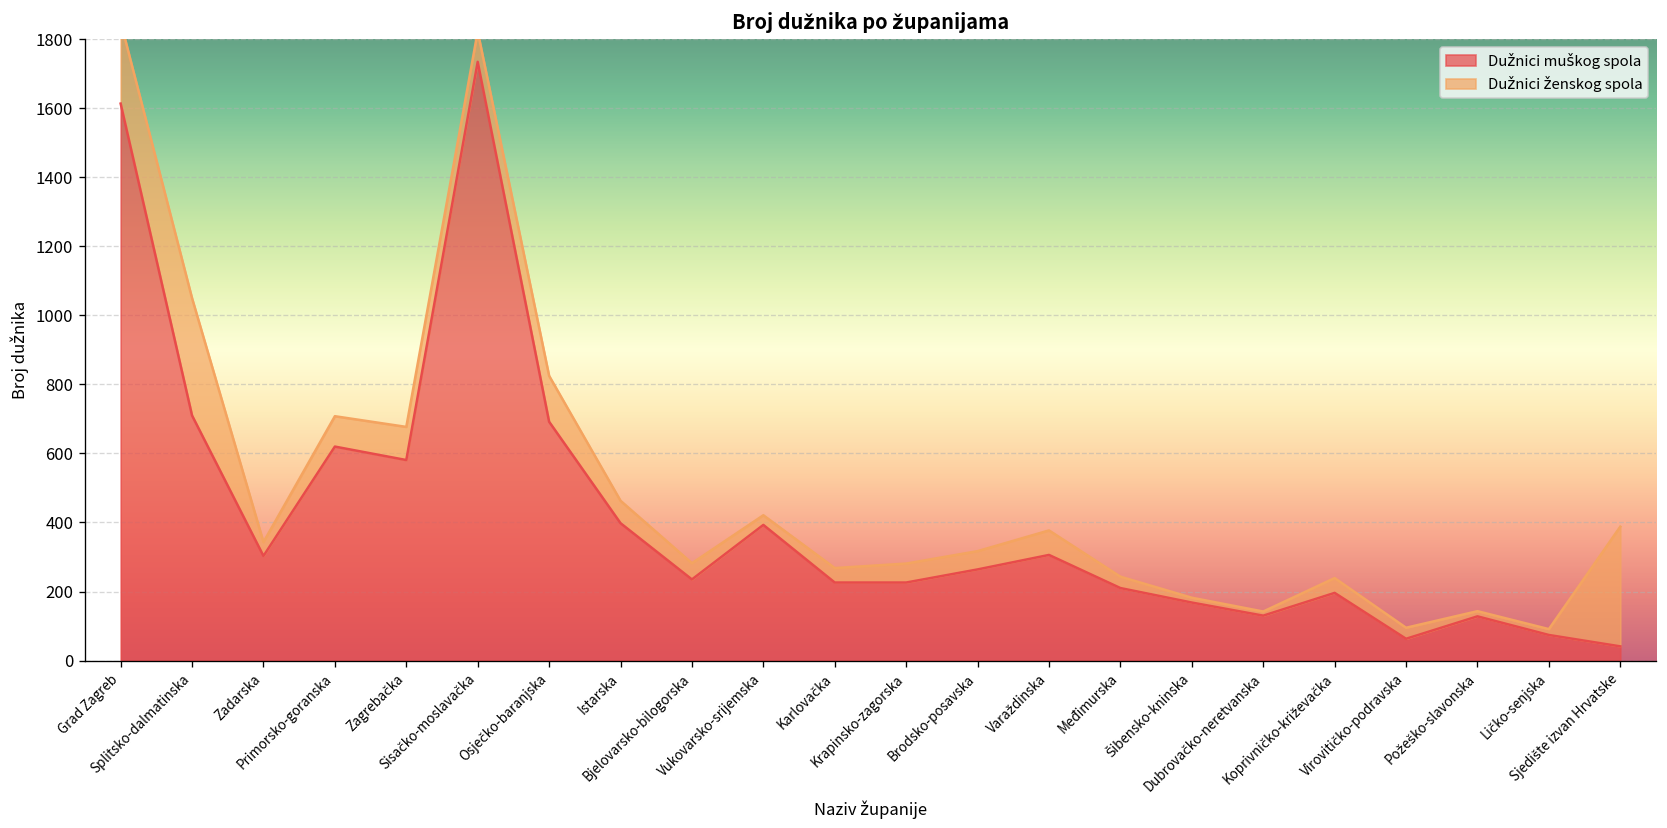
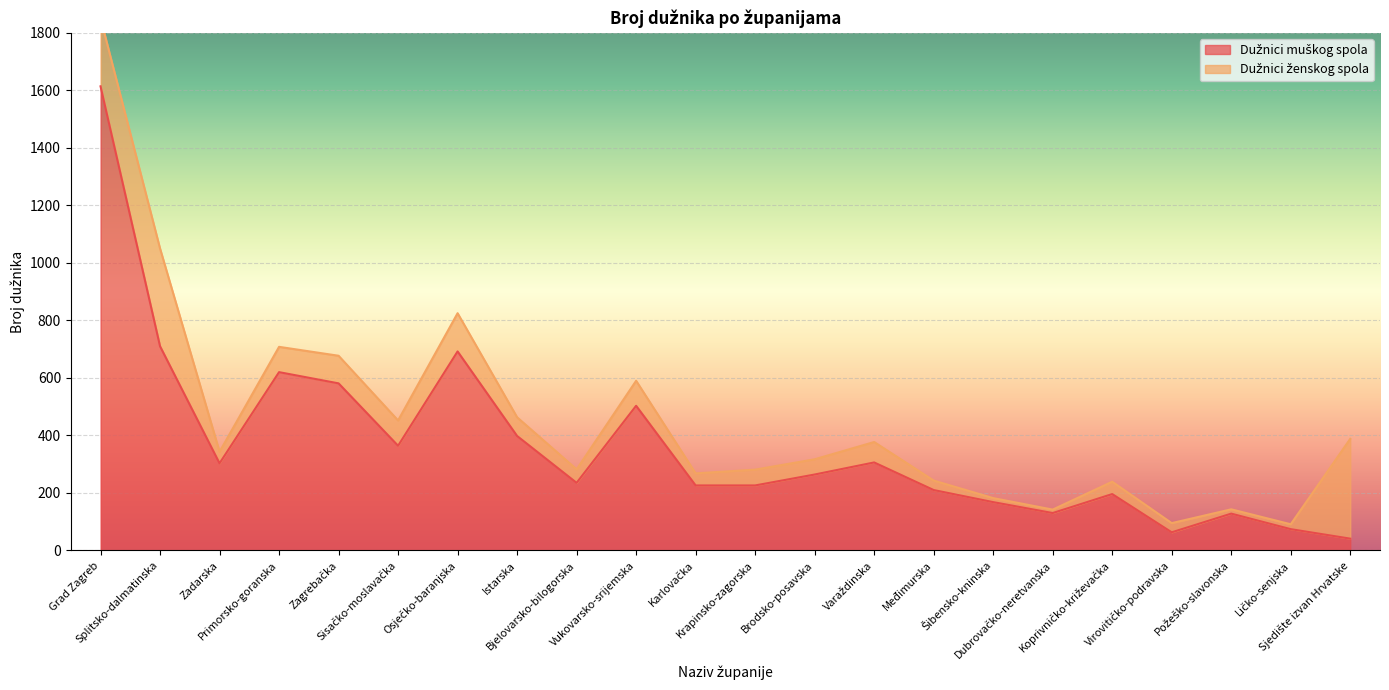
Dužnici muškog spola, Sisačko-moslavačka: 1740 -> 360
Dužnici muškog spola, Vukovarsko-srijemska: 390 -> 500
Dužnici ženskog spola, Vukovarsko-srijemska: 30 -> 90
